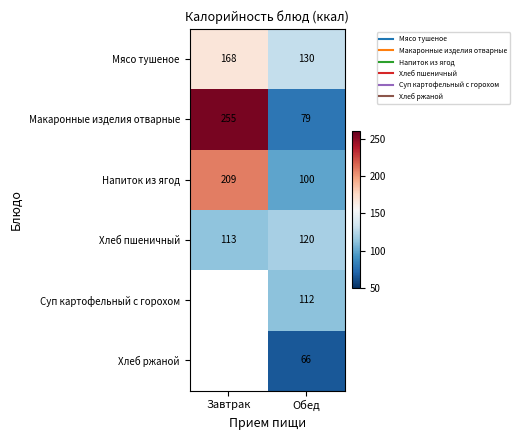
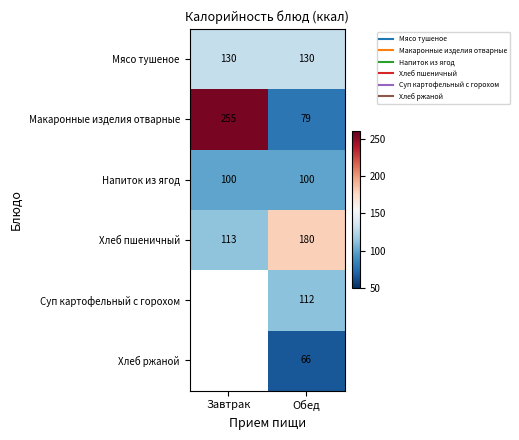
Мясо тушеное, Завтрак: 168 -> 130
Напиток из ягод, Завтрак: 209 -> 100
Хлеб пшеничный, Обед: 120 -> 180
